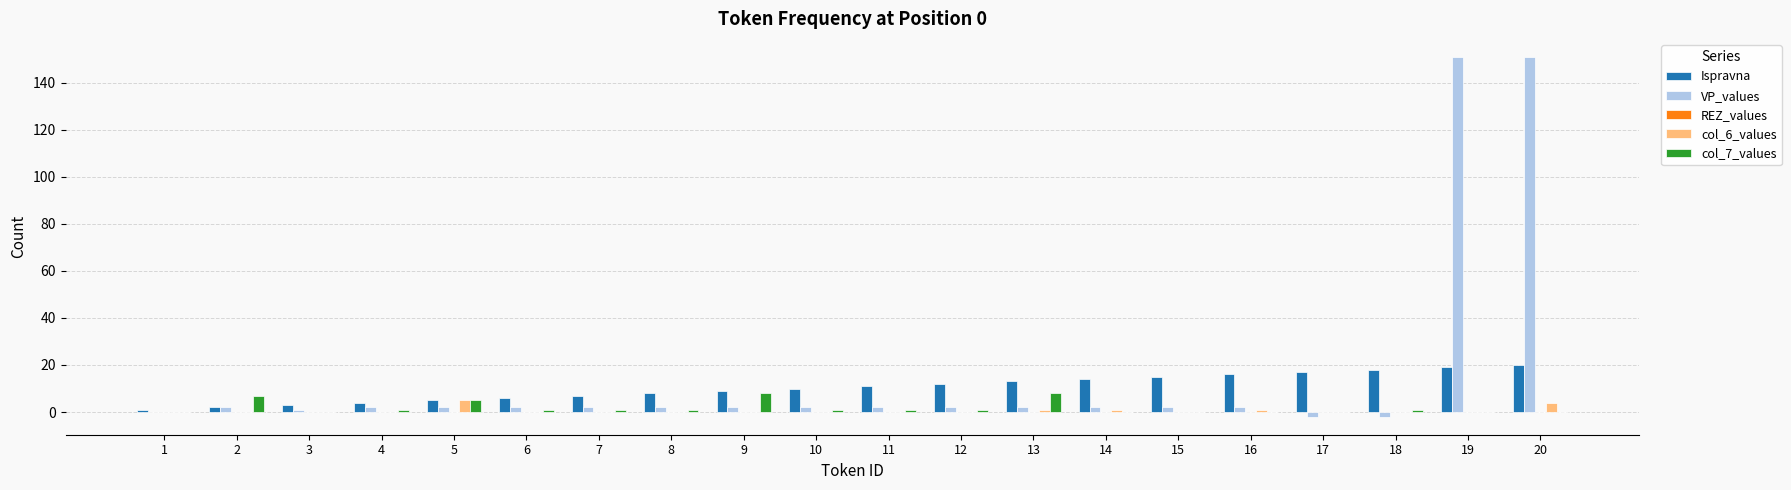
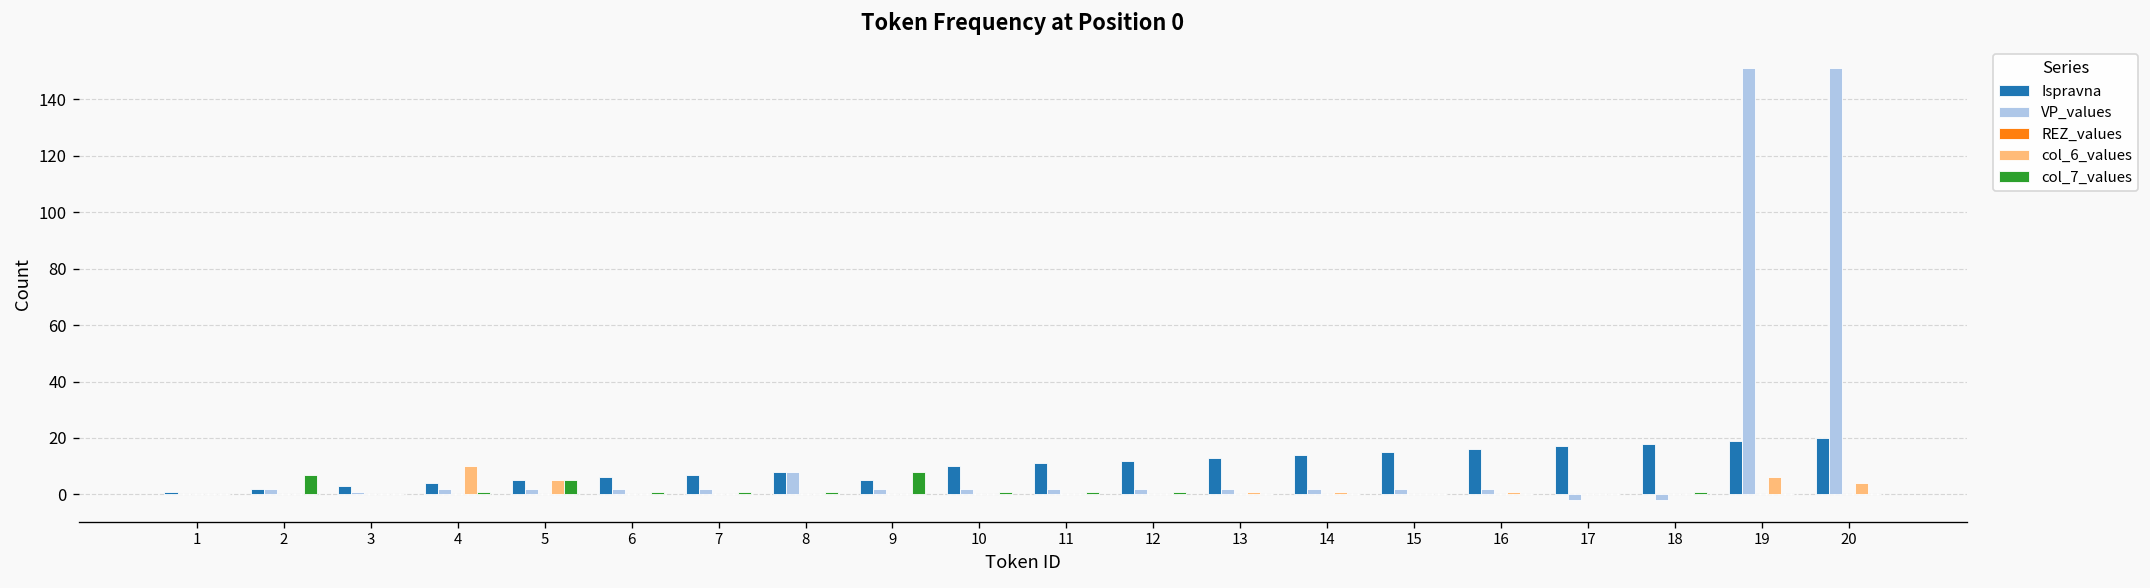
col_6_values, 4: 0 -> 10
VP_values, 8: 2 -> 8
Ispravna, 9: 9 -> 5
col_7_values, 13: 8 -> 0
col_6_values, 19: 0 -> 6
